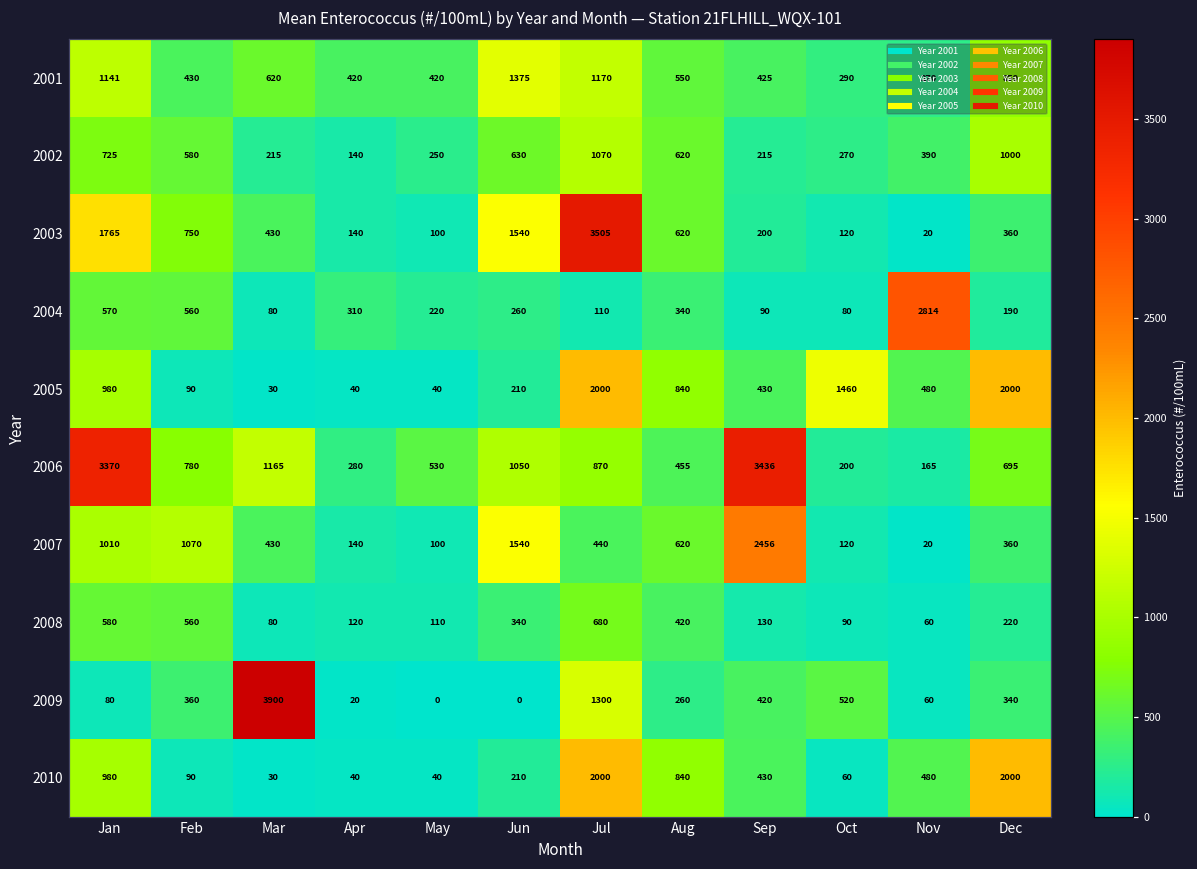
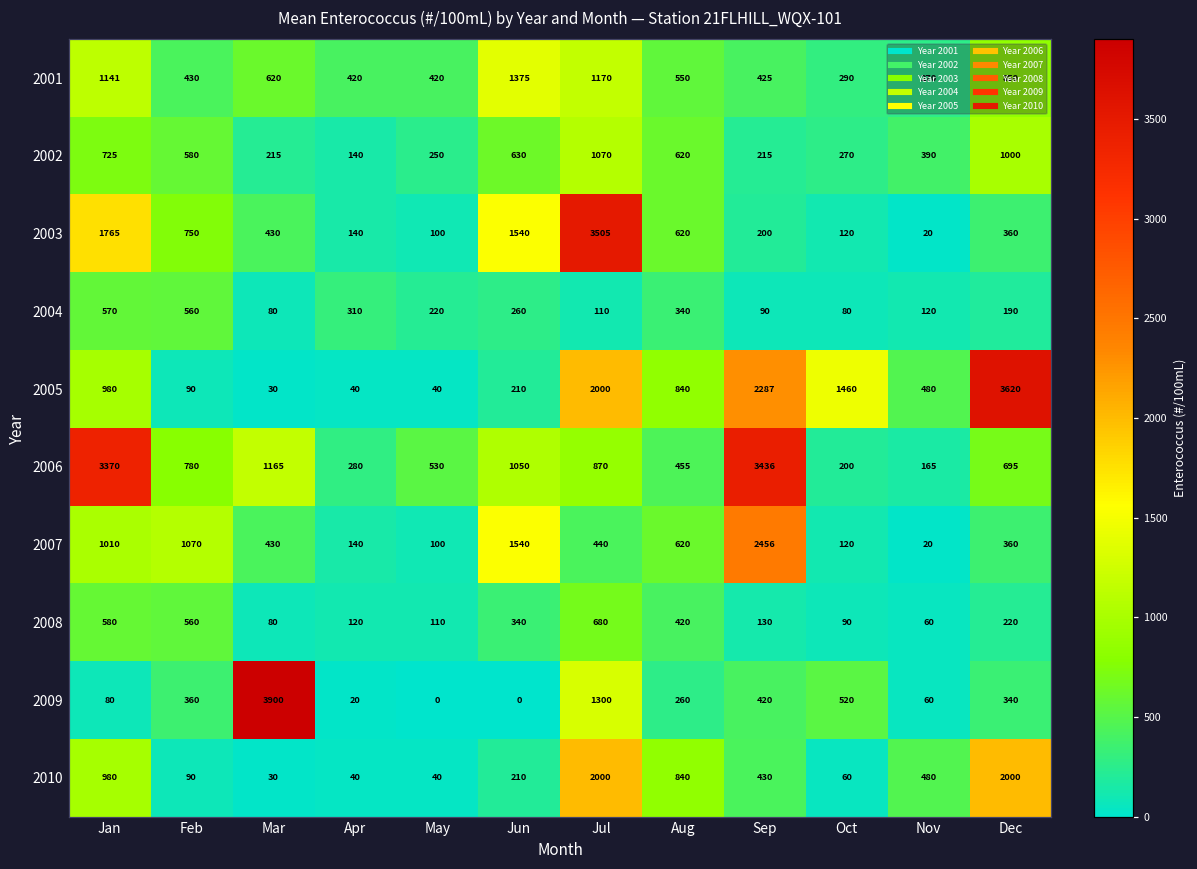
2004, Nov: 2814 -> 120
2005, Sep: 430 -> 2287
2005, Dec: 2000 -> 3620
